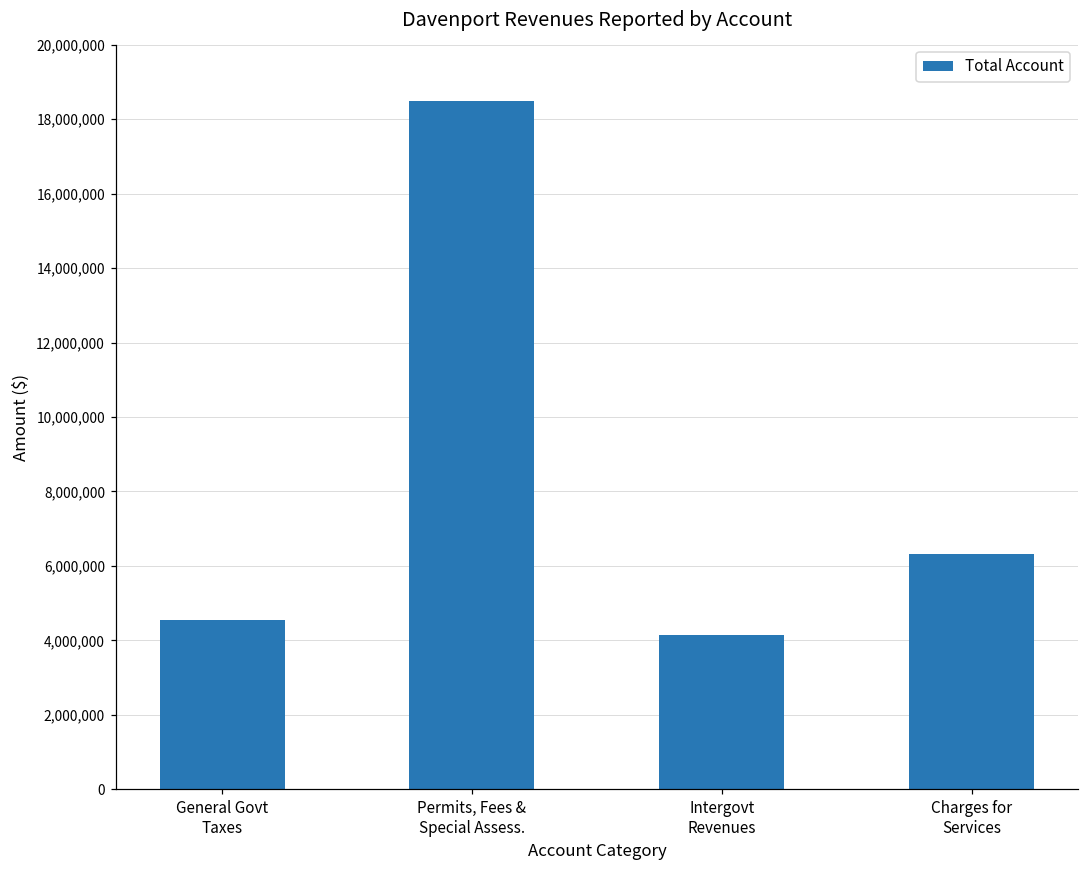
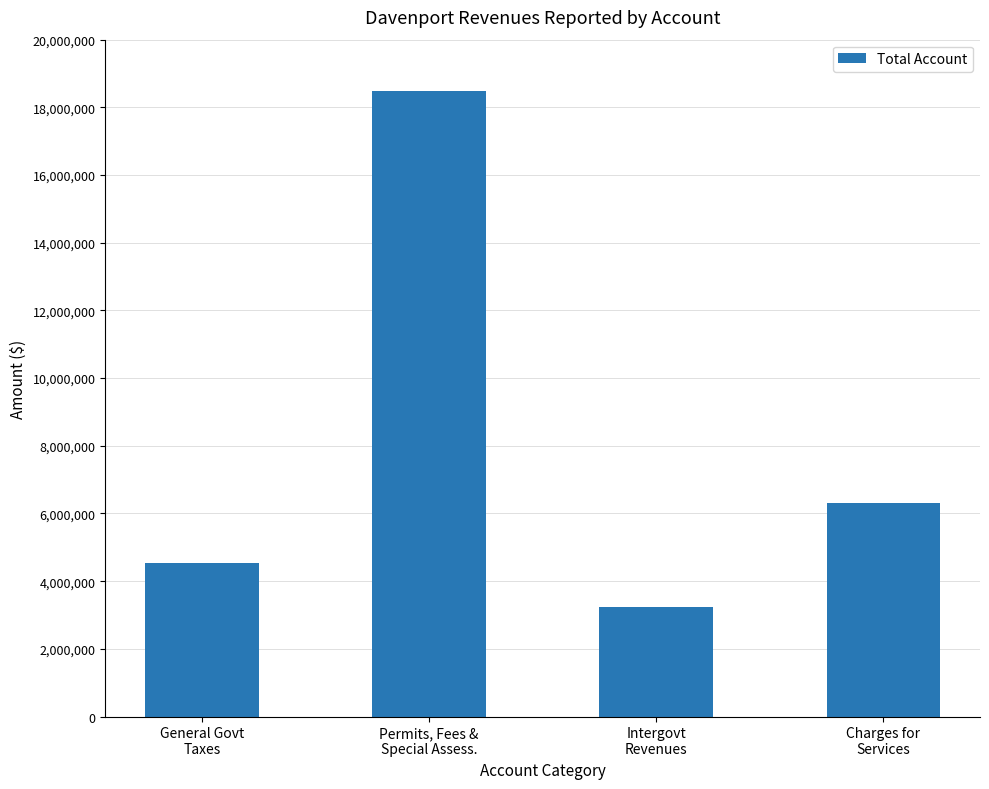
Intergovt Revenues: 4,200,000 -> 3,200,000
